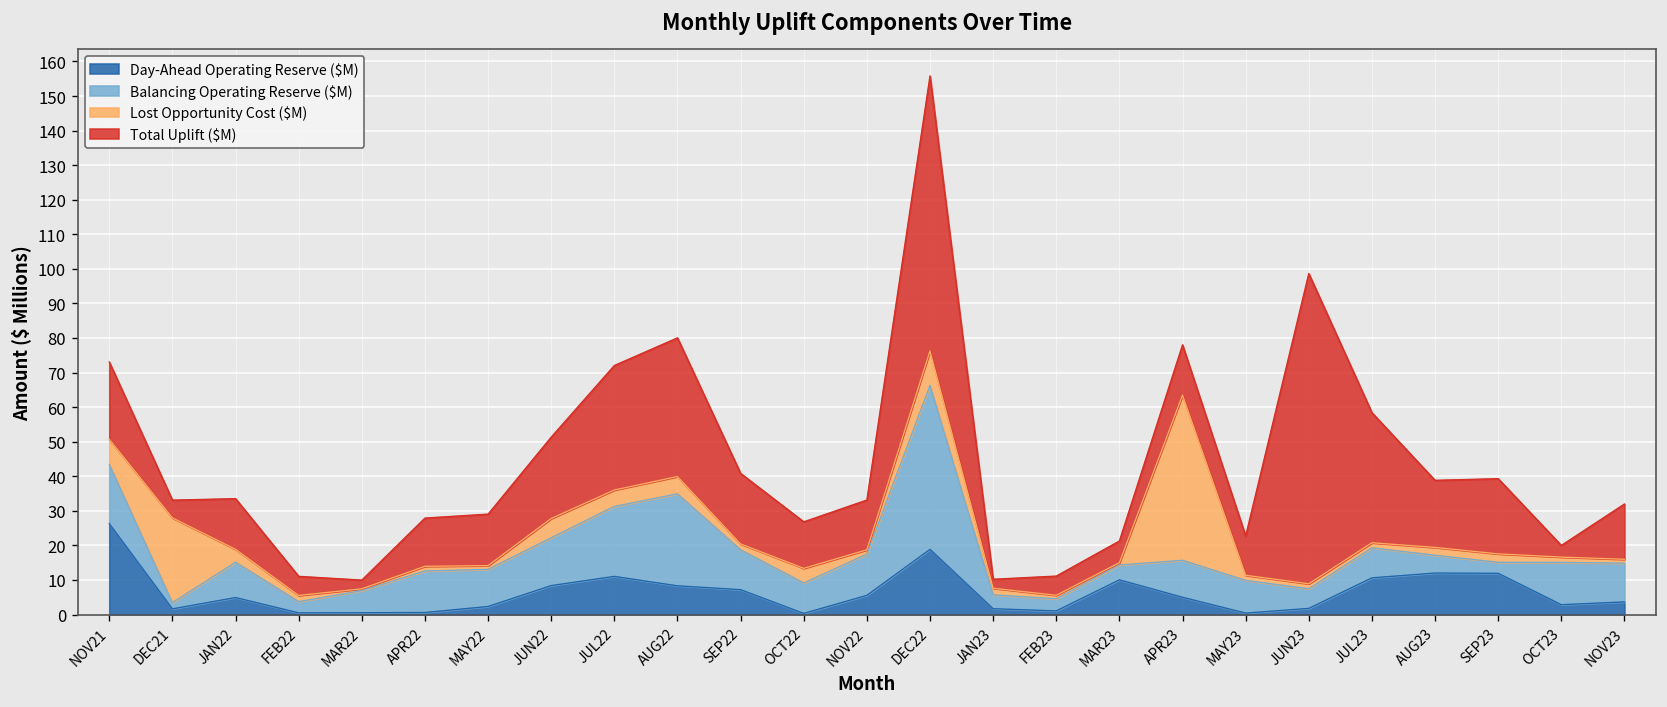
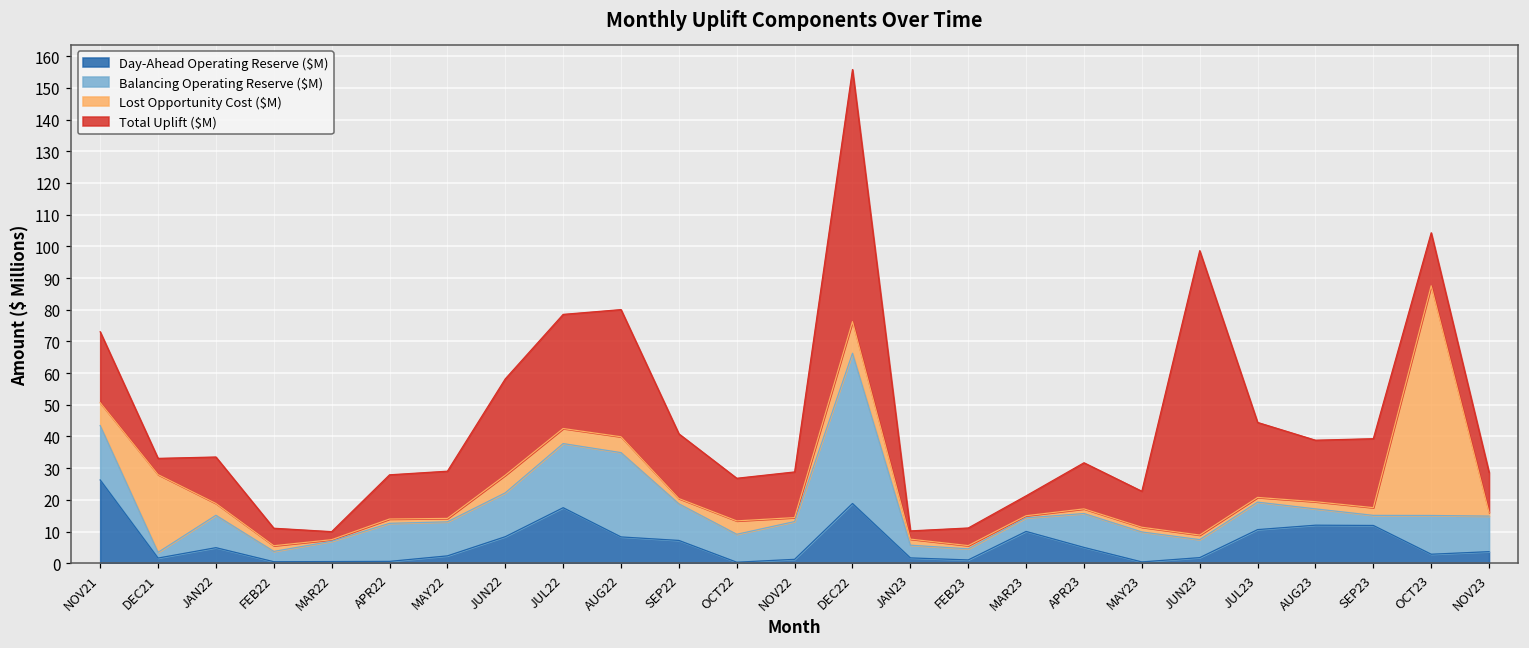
Total Uplift ($M), JUN22: 24 -> 30
Day-Ahead Operating Reserve ($M), JUL22: 11 -> 18
Day-Ahead Operating Reserve ($M), NOV22: 6 -> 1
Lost Opportunity Cost ($M), APR23: 48 -> 1
Total Uplift ($M), JUL23: 38 -> 24
Lost Opportunity Cost ($M), OCT23: 2 -> 72
Total Uplift ($M), OCT23: 3 -> 17
Total Uplift ($M), NOV23: 16 -> 13
